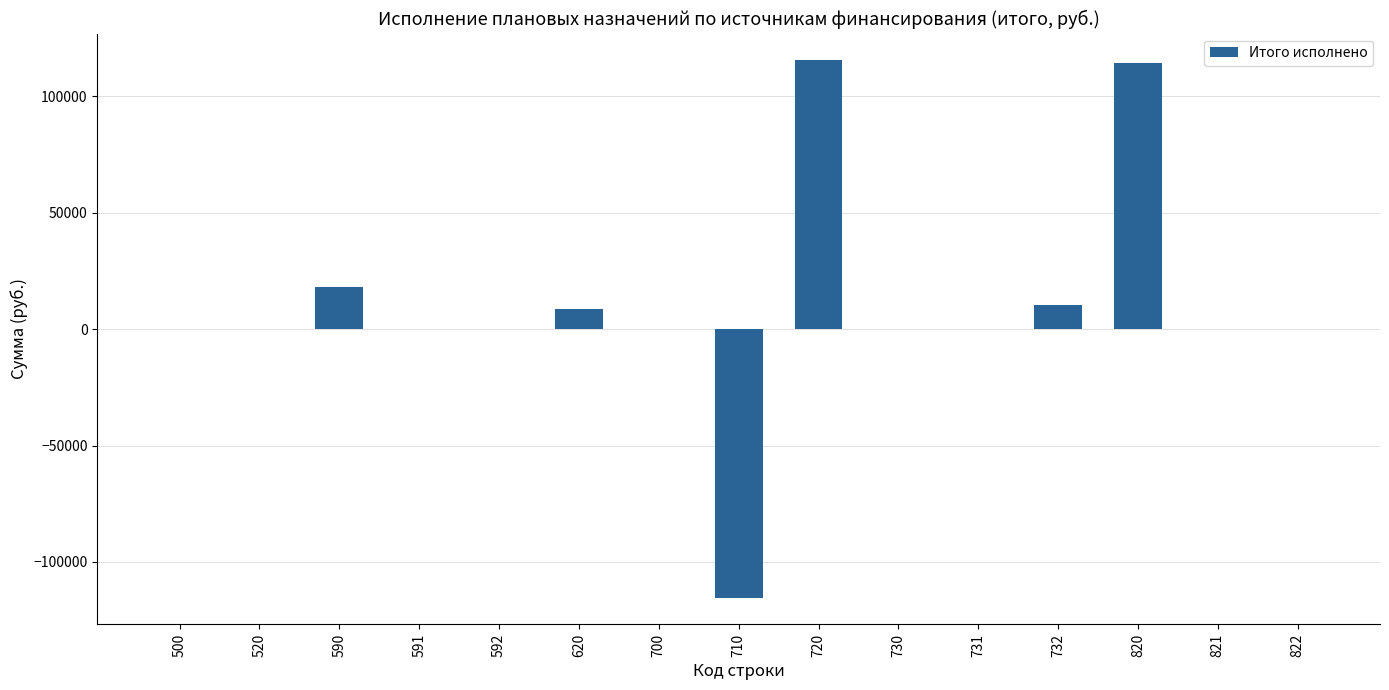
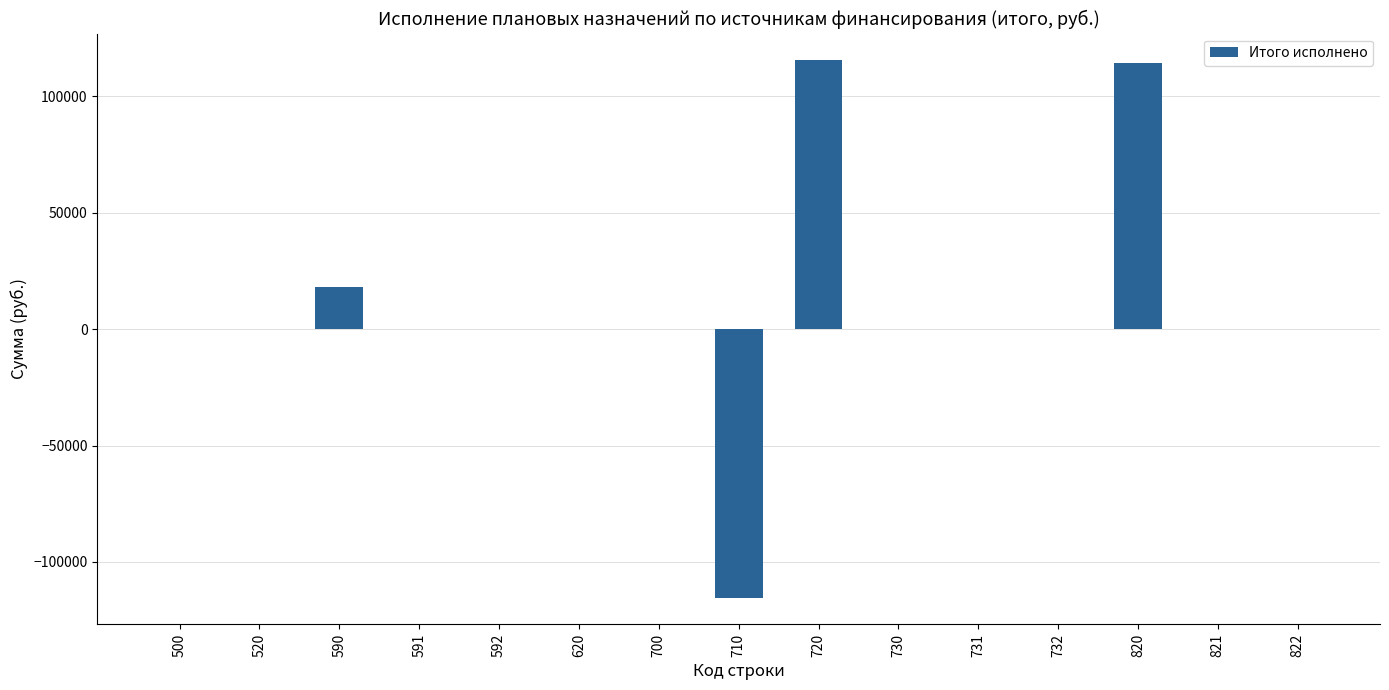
620: 9000 -> 0
732: 10000 -> 0
